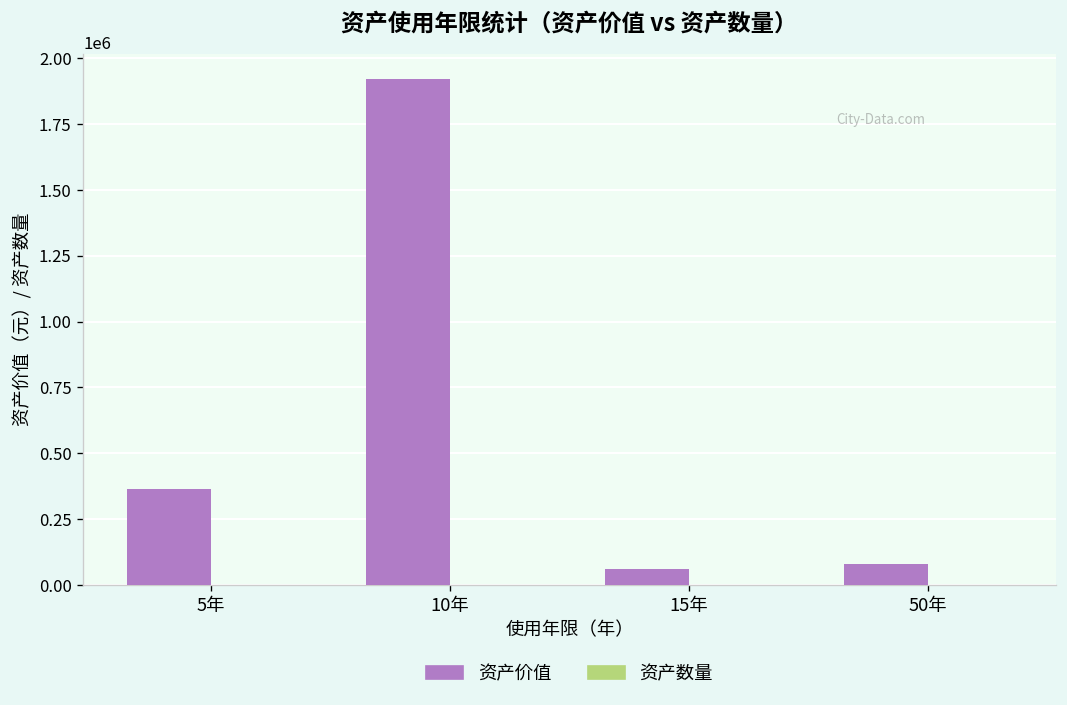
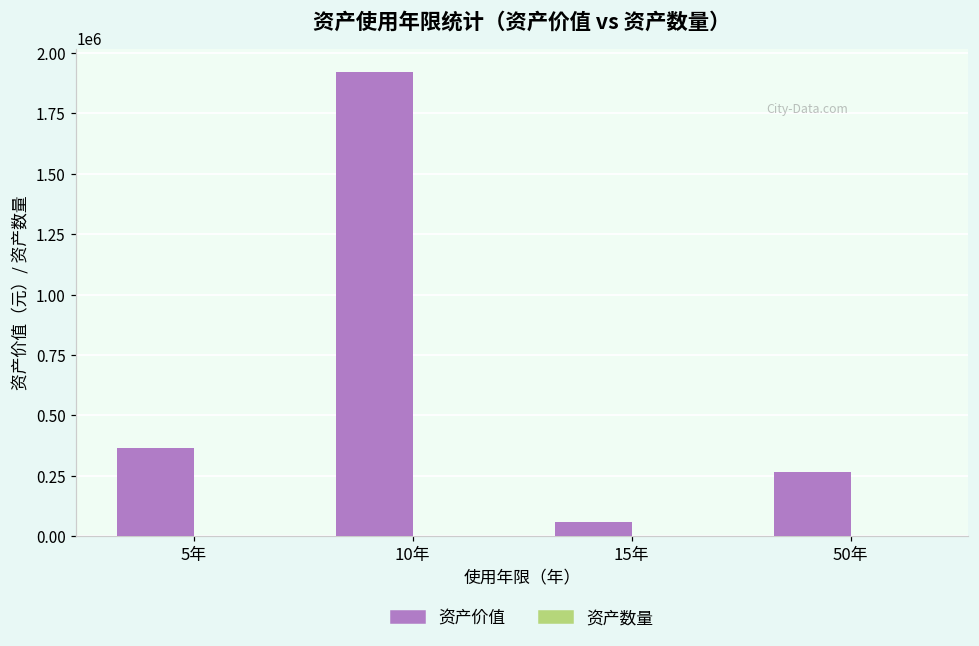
资产价值, 50年: 80000 -> 270000
